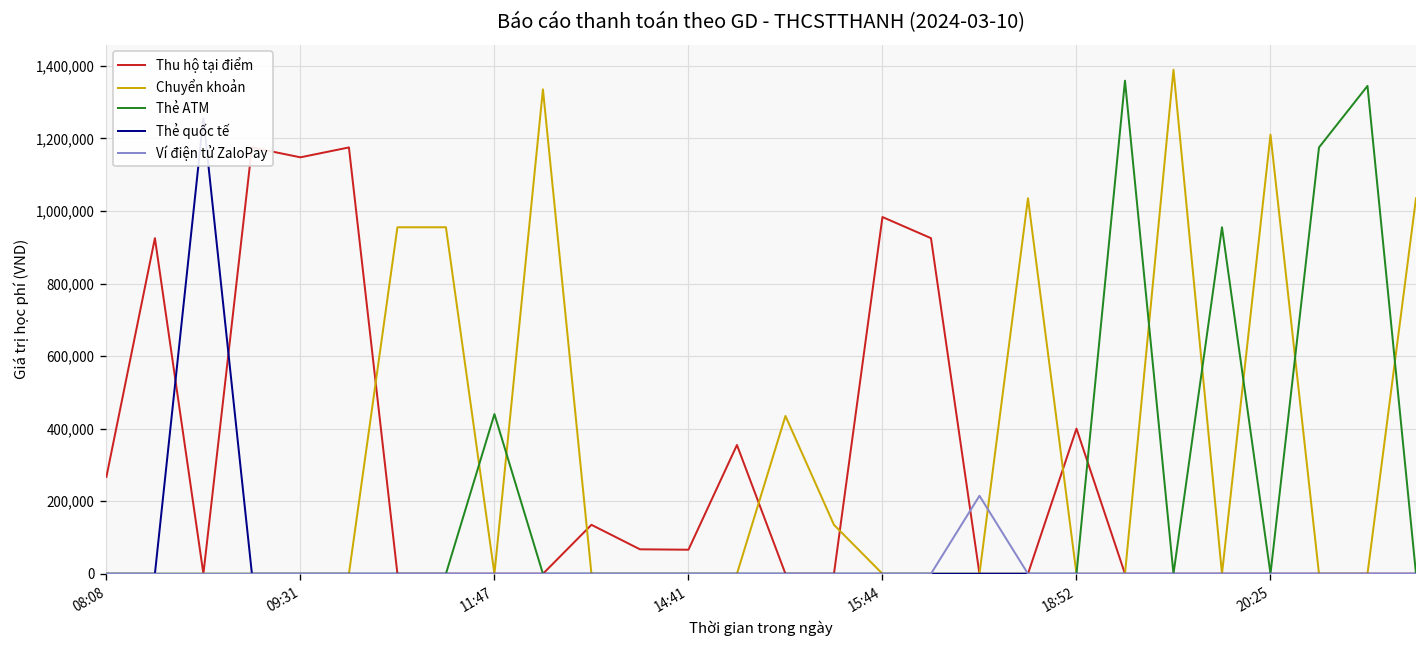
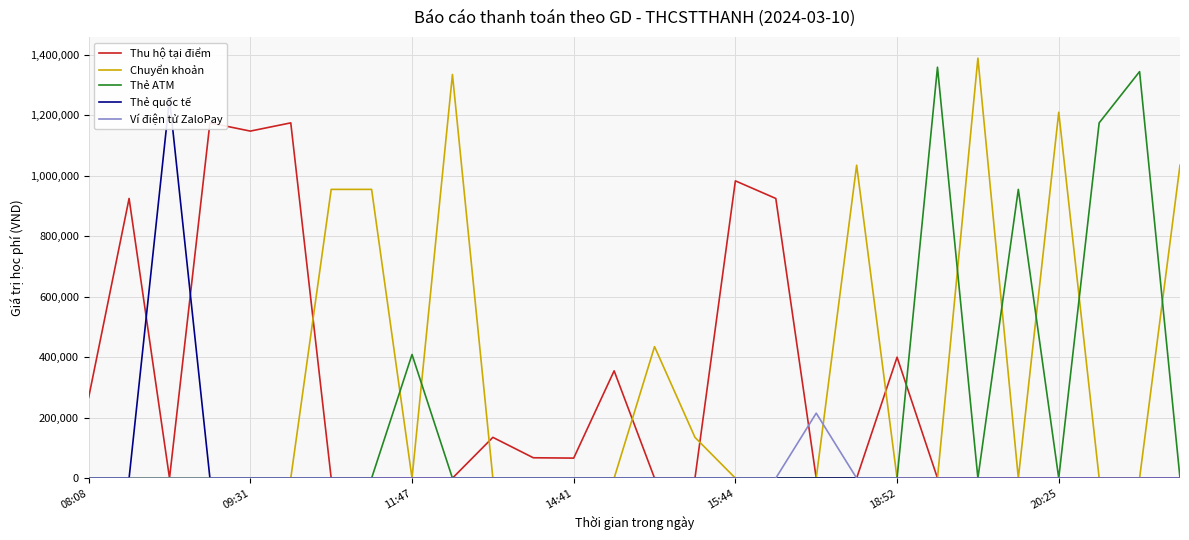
Thẻ ATM, 11:47: 440,000 -> 410,000
